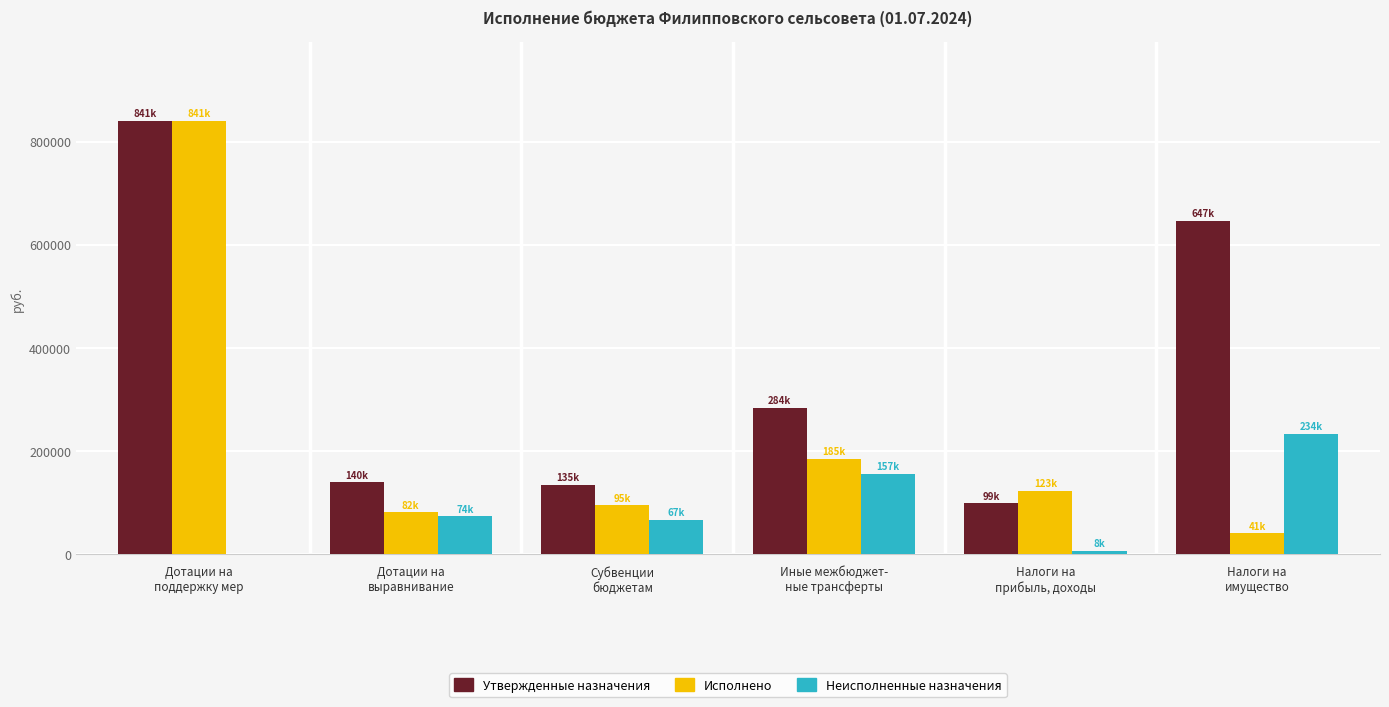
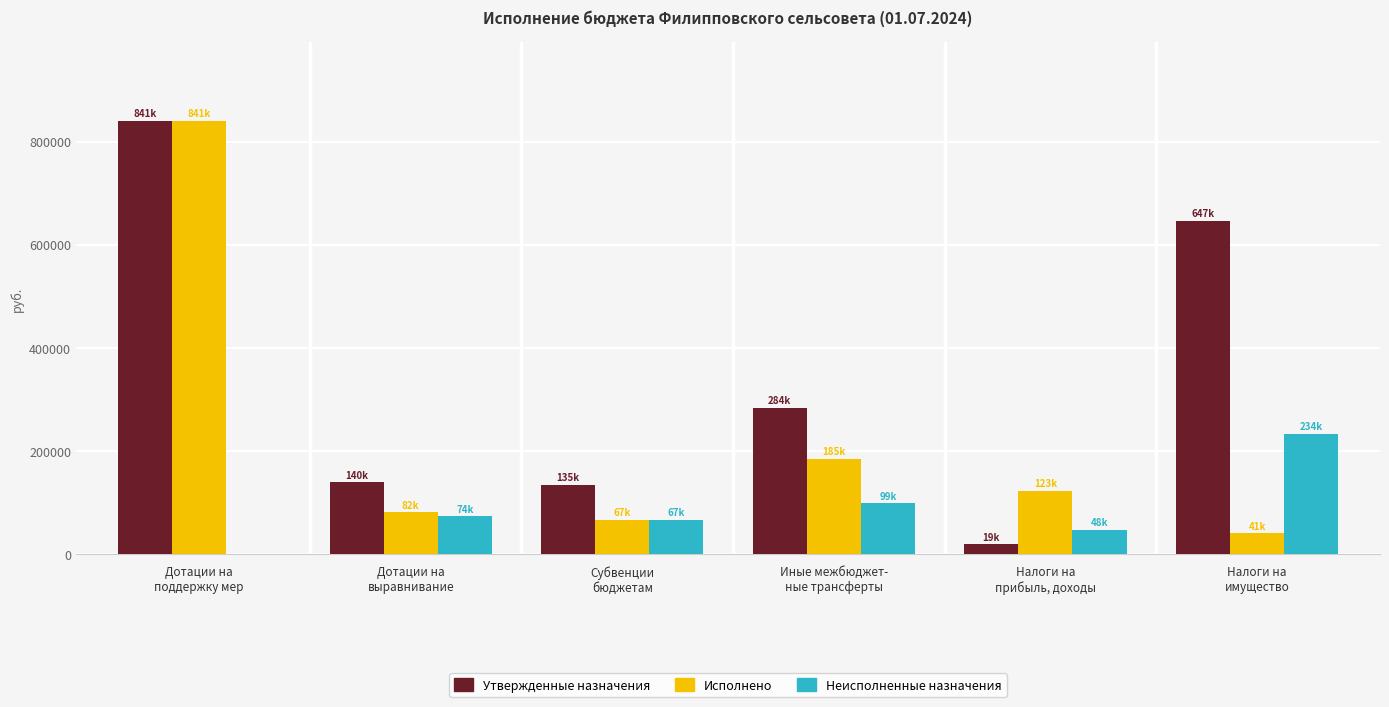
Исполнено, Субвенции бюджетам: 95k -> 67k
Неисполненные назначения, Иные межбюджет- ные трансферты: 157k -> 99k
Утвержденные назначения, Налоги на прибыль, доходы: 99k -> 19k
Неисполненные назначения, Налоги на прибыль, доходы: 8k -> 48k
